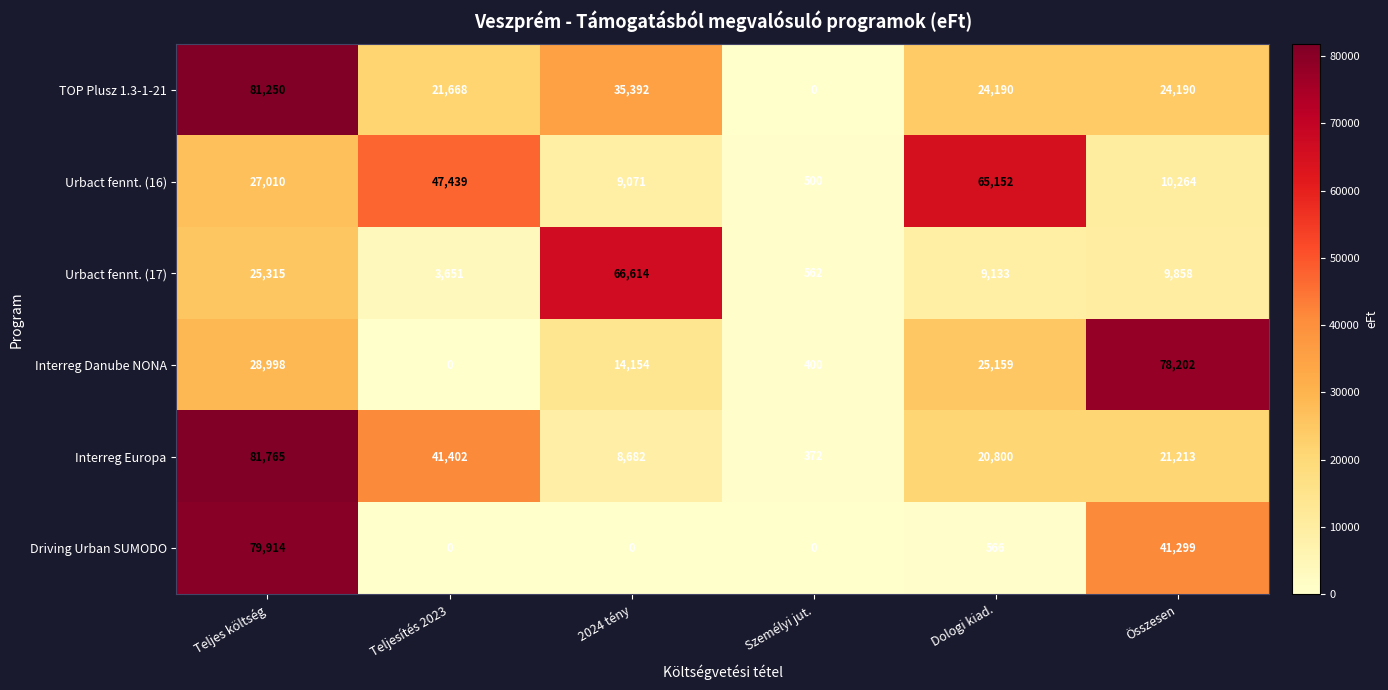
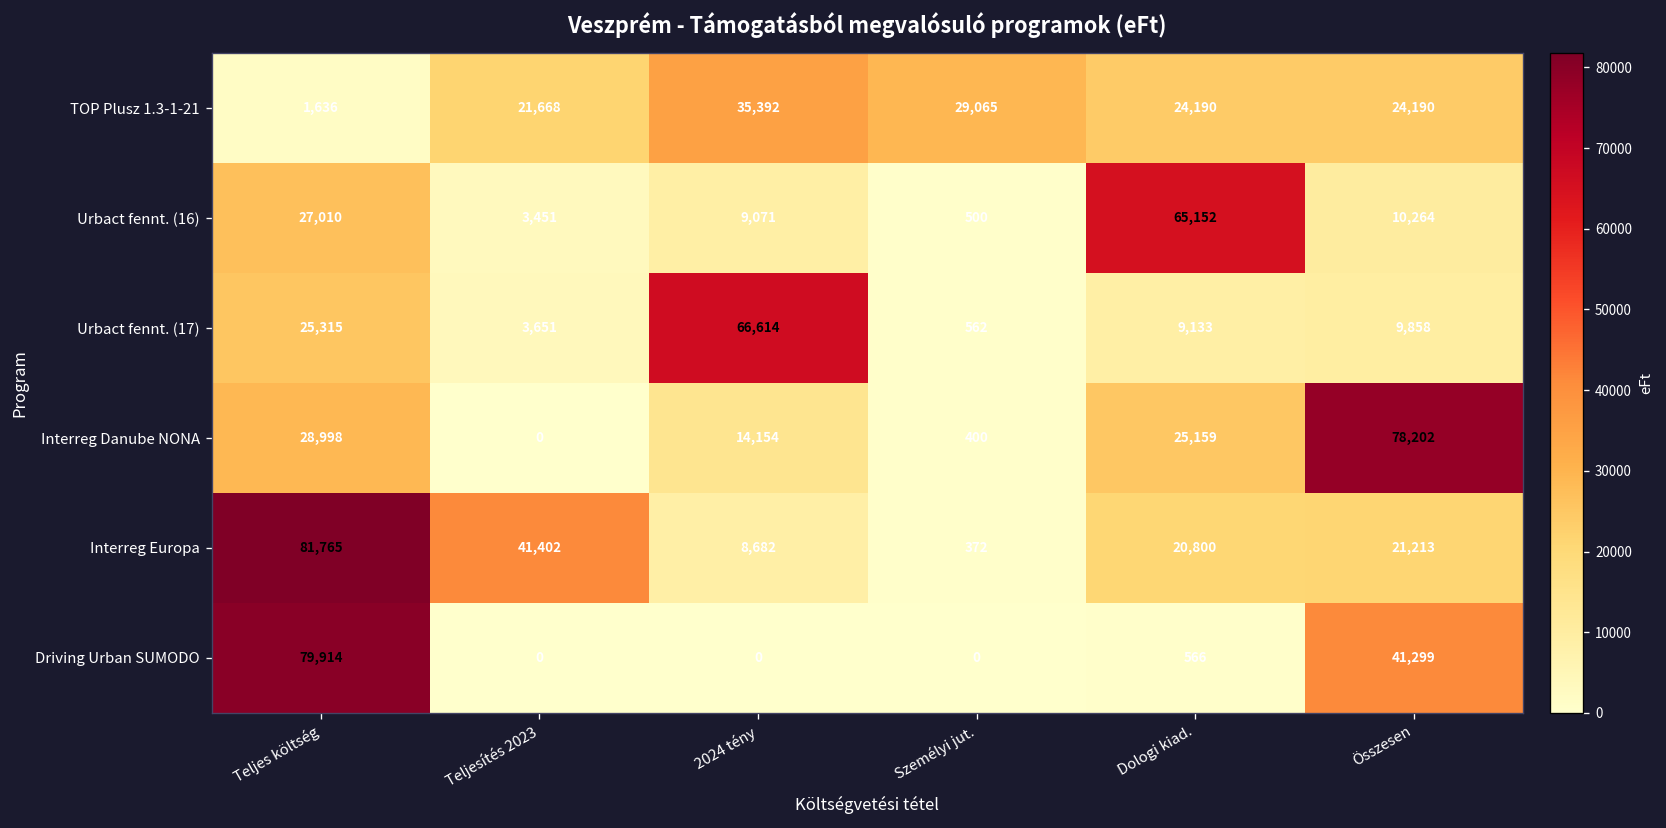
TOP Plusz 1.3-1-21, Teljes költség: 81,250 -> 1,636
TOP Plusz 1.3-1-21, Személyi jut.: 0 -> 29,065
Urbact fennt. (16), Teljesítés 2023: 47,439 -> 3,451
